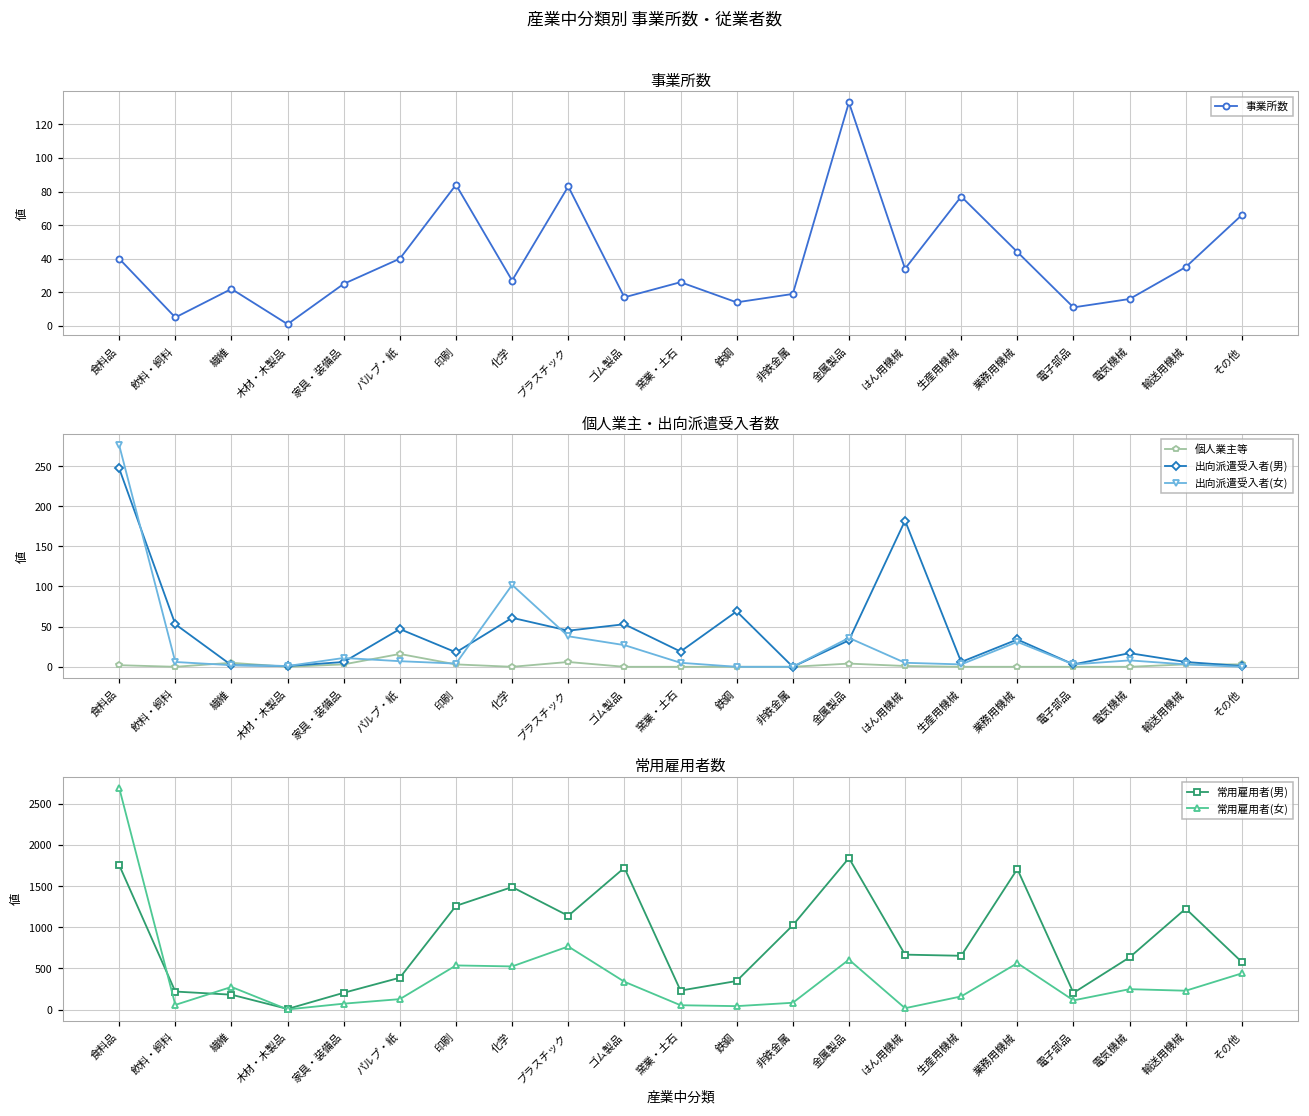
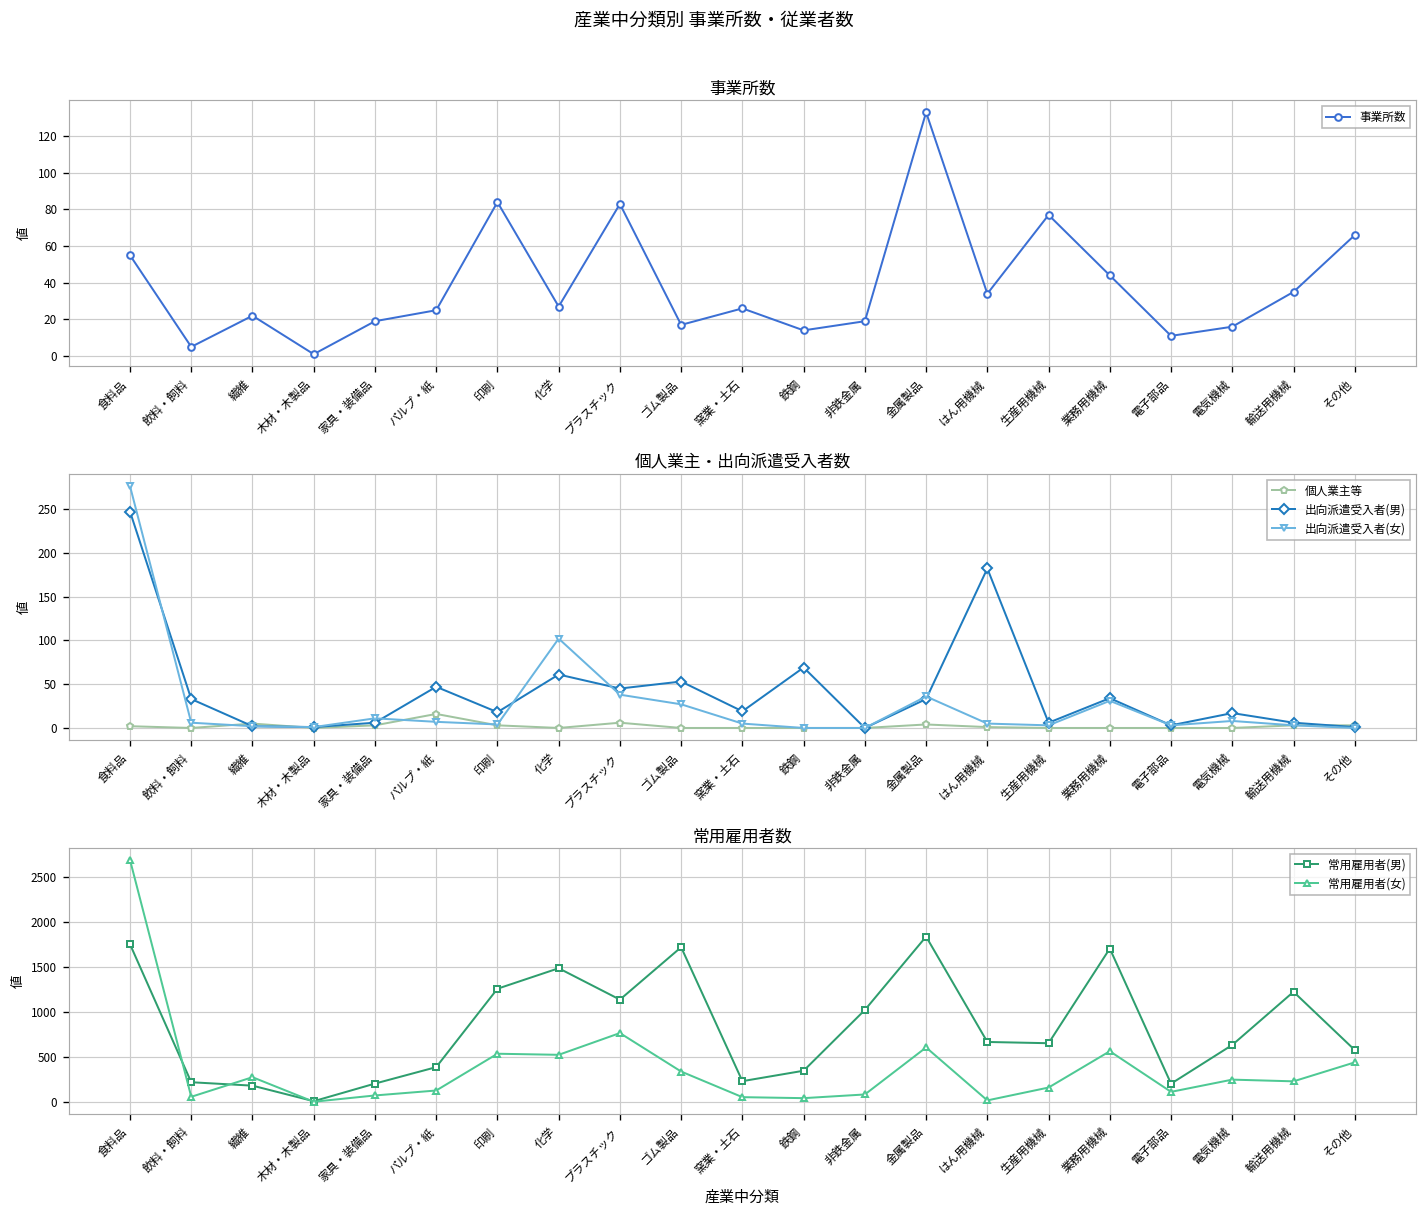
事業所数, 食料品: 40 -> 55
事業所数, 家具・装備品: 25 -> 19
事業所数, パルプ・紙: 40 -> 25
個人業主・出向派遣受入者数, 出向派遣受入者(男), 飲料・飼料: 50 -> 30
